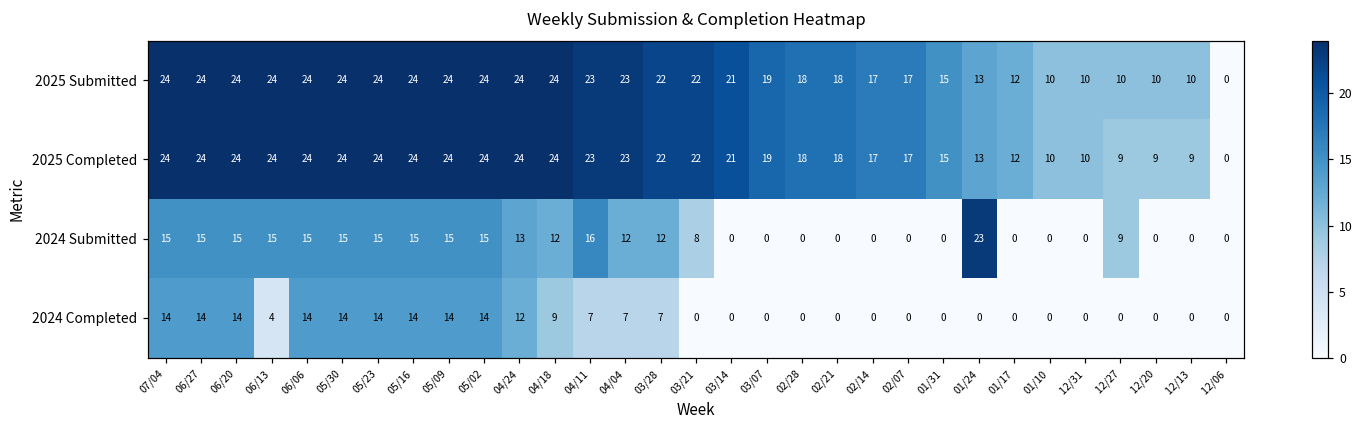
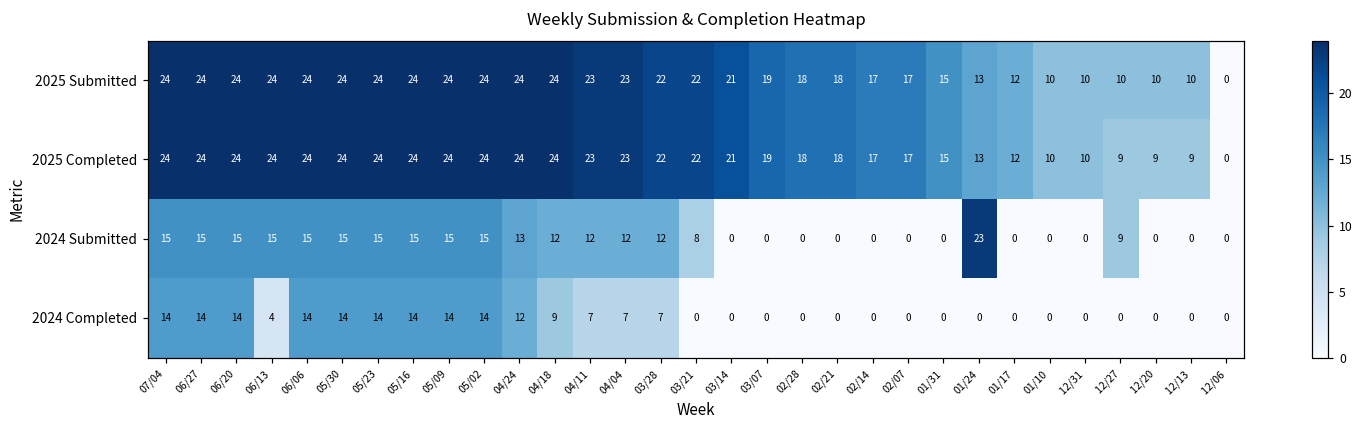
2024 Submitted, 04/11: 16 -> 12
